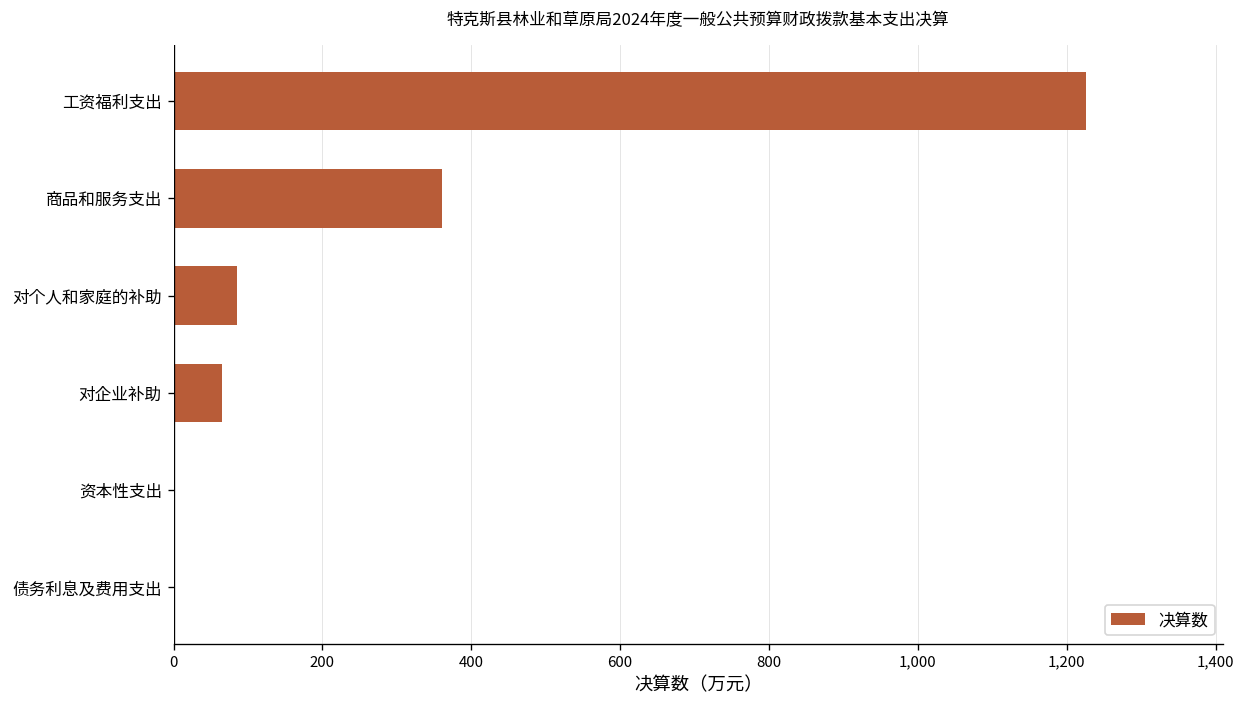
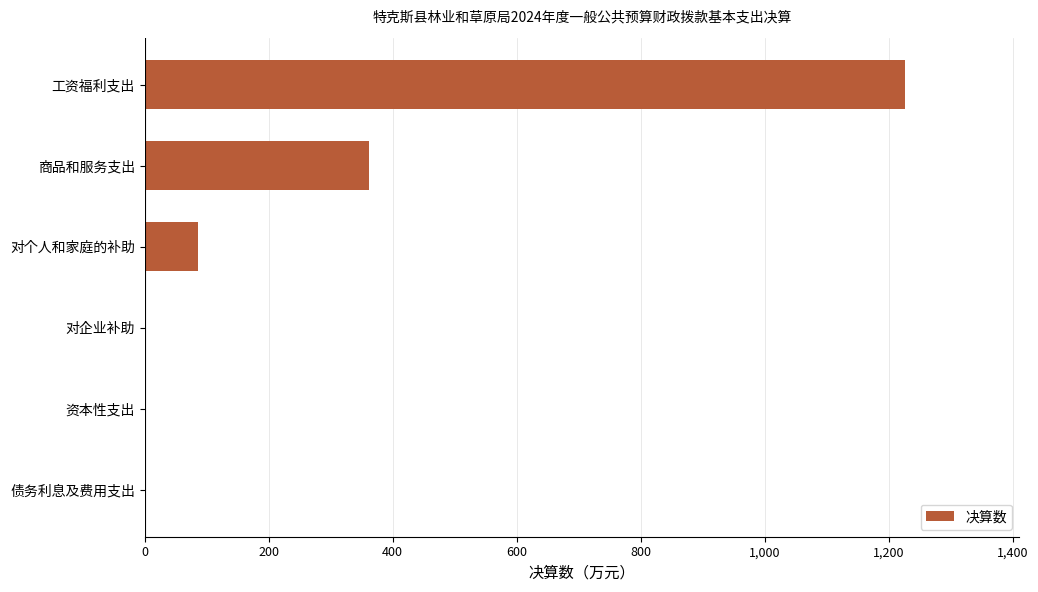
对企业补助: 70 -> 0
